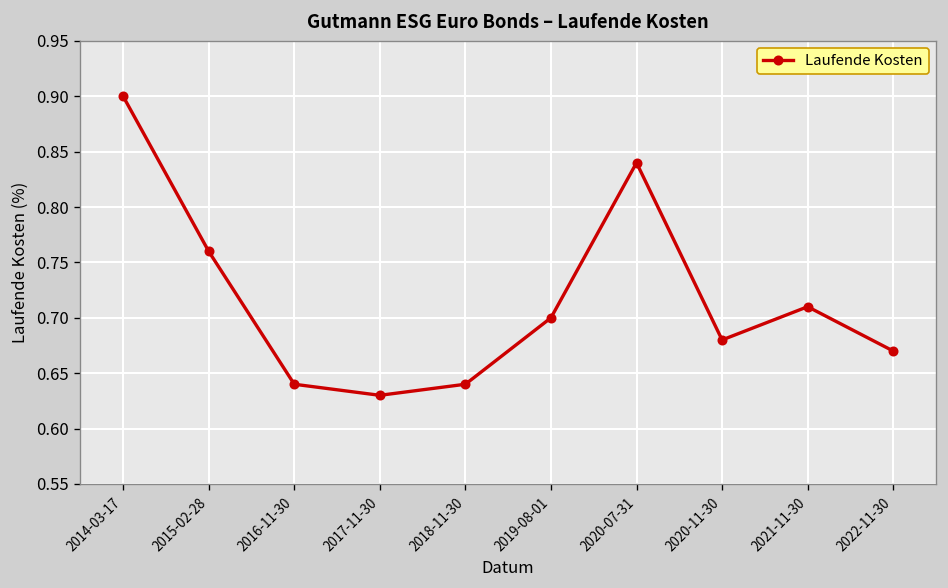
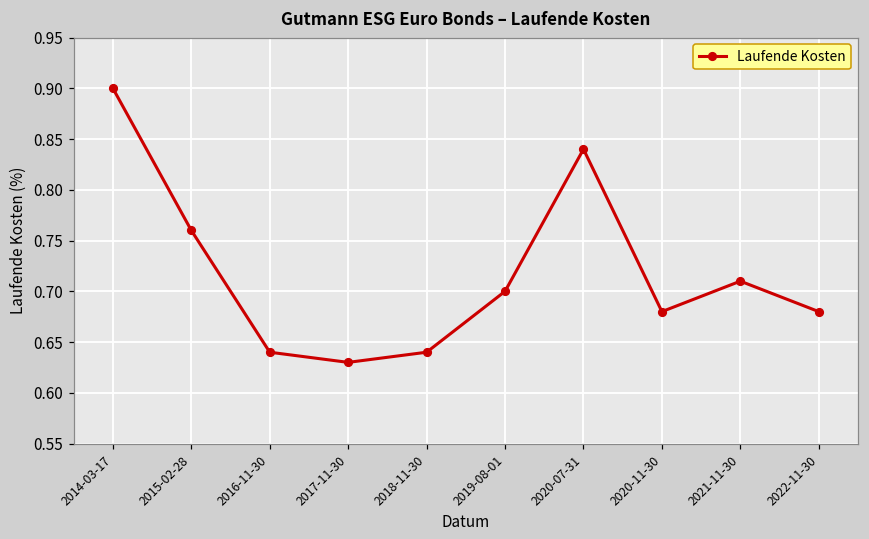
2022-11-30: 0.67 -> 0.68
